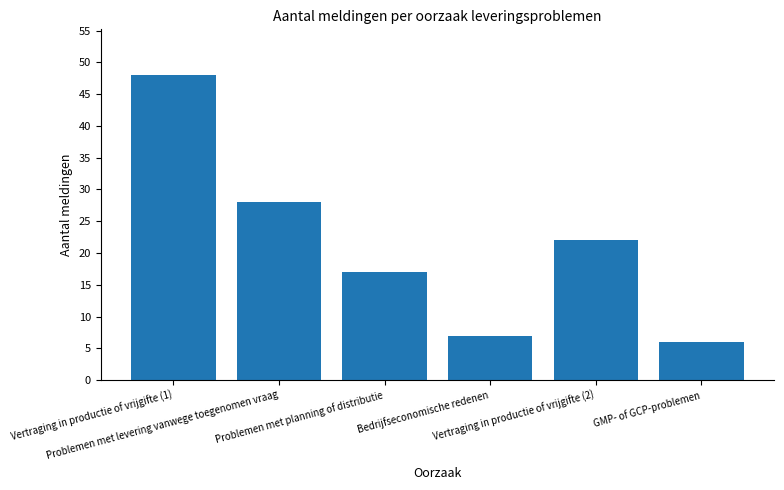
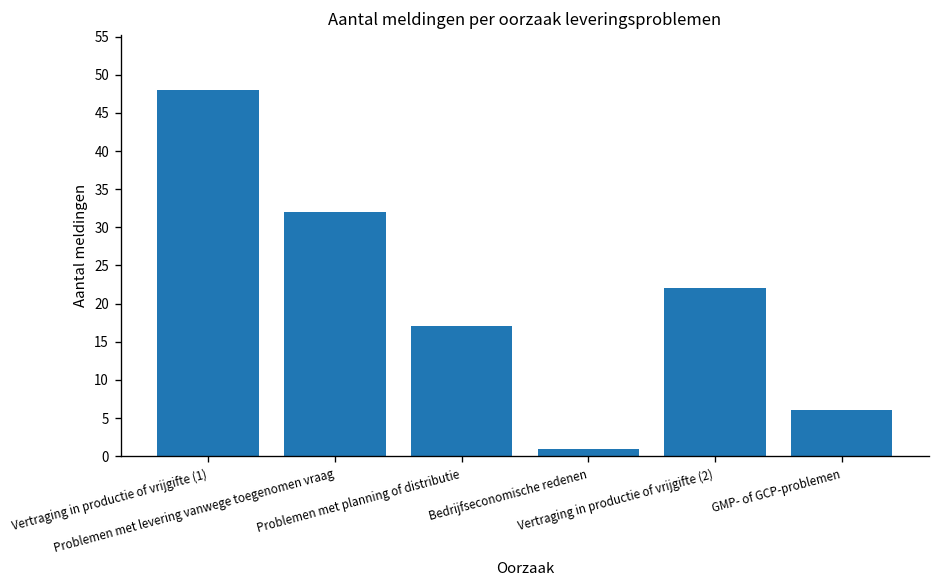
Problemen met levering vanwege toegenomen vraag: 28 -> 32
Bedrijfseconomische redenen: 7 -> 1
